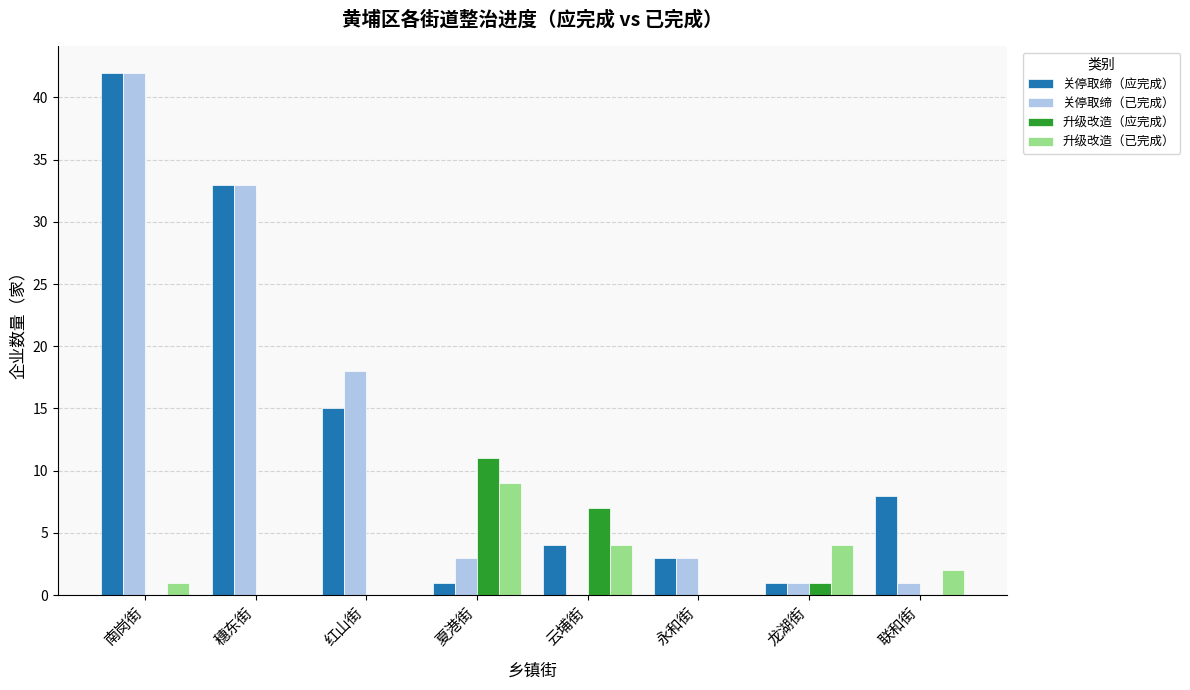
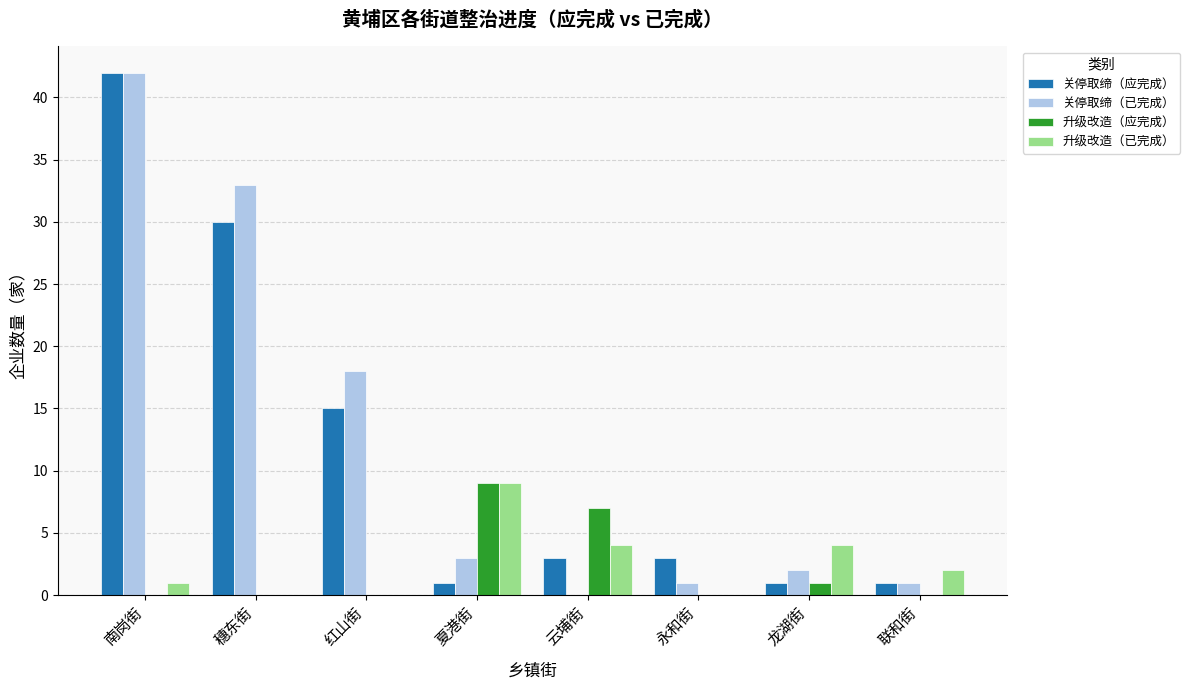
关停取缔（应完成）, 穗东街: 33 -> 30
升级改造（应完成）, 夏港街: 11 -> 9
关停取缔（应完成）, 云埔街: 4 -> 3
关停取缔（已完成）, 永和街: 3 -> 1
关停取缔（已完成）, 龙湖街: 1 -> 2
关停取缔（应完成）, 联和街: 8 -> 1
